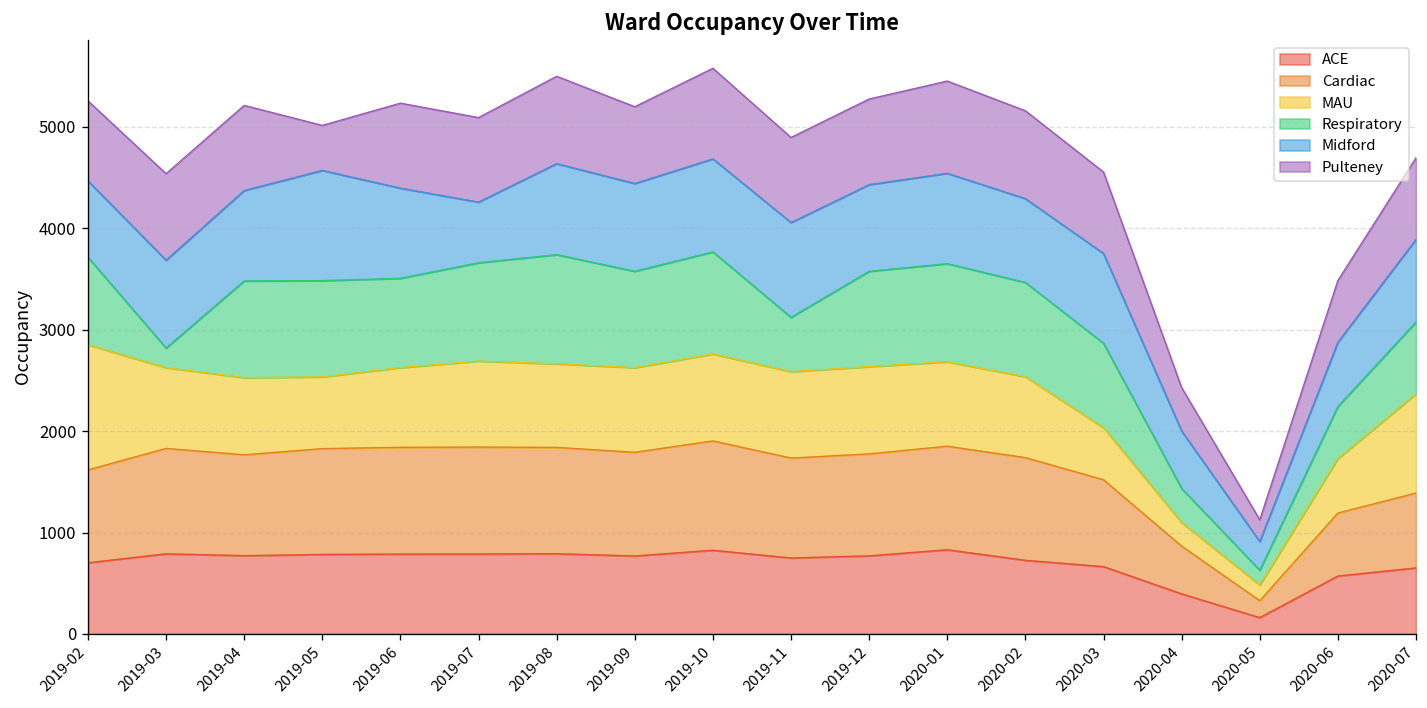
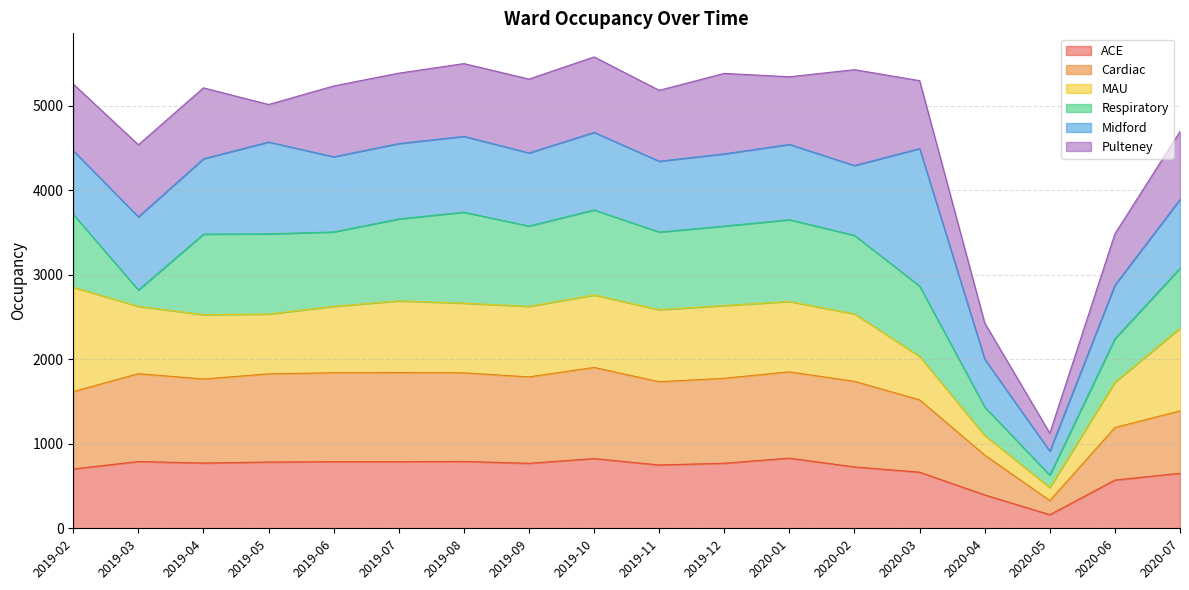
Midford, 2019-07: 600 -> 900
Pulteney, 2019-09: 800 -> 900
Respiratory, 2019-11: 500 -> 900
Midford, 2019-11: 900 -> 800
Pulteney, 2019-12: 800 -> 1000
Pulteney, 2020-01: 900 -> 800
Pulteney, 2020-02: 900 -> 1100
Midford, 2020-03: 900 -> 1600
